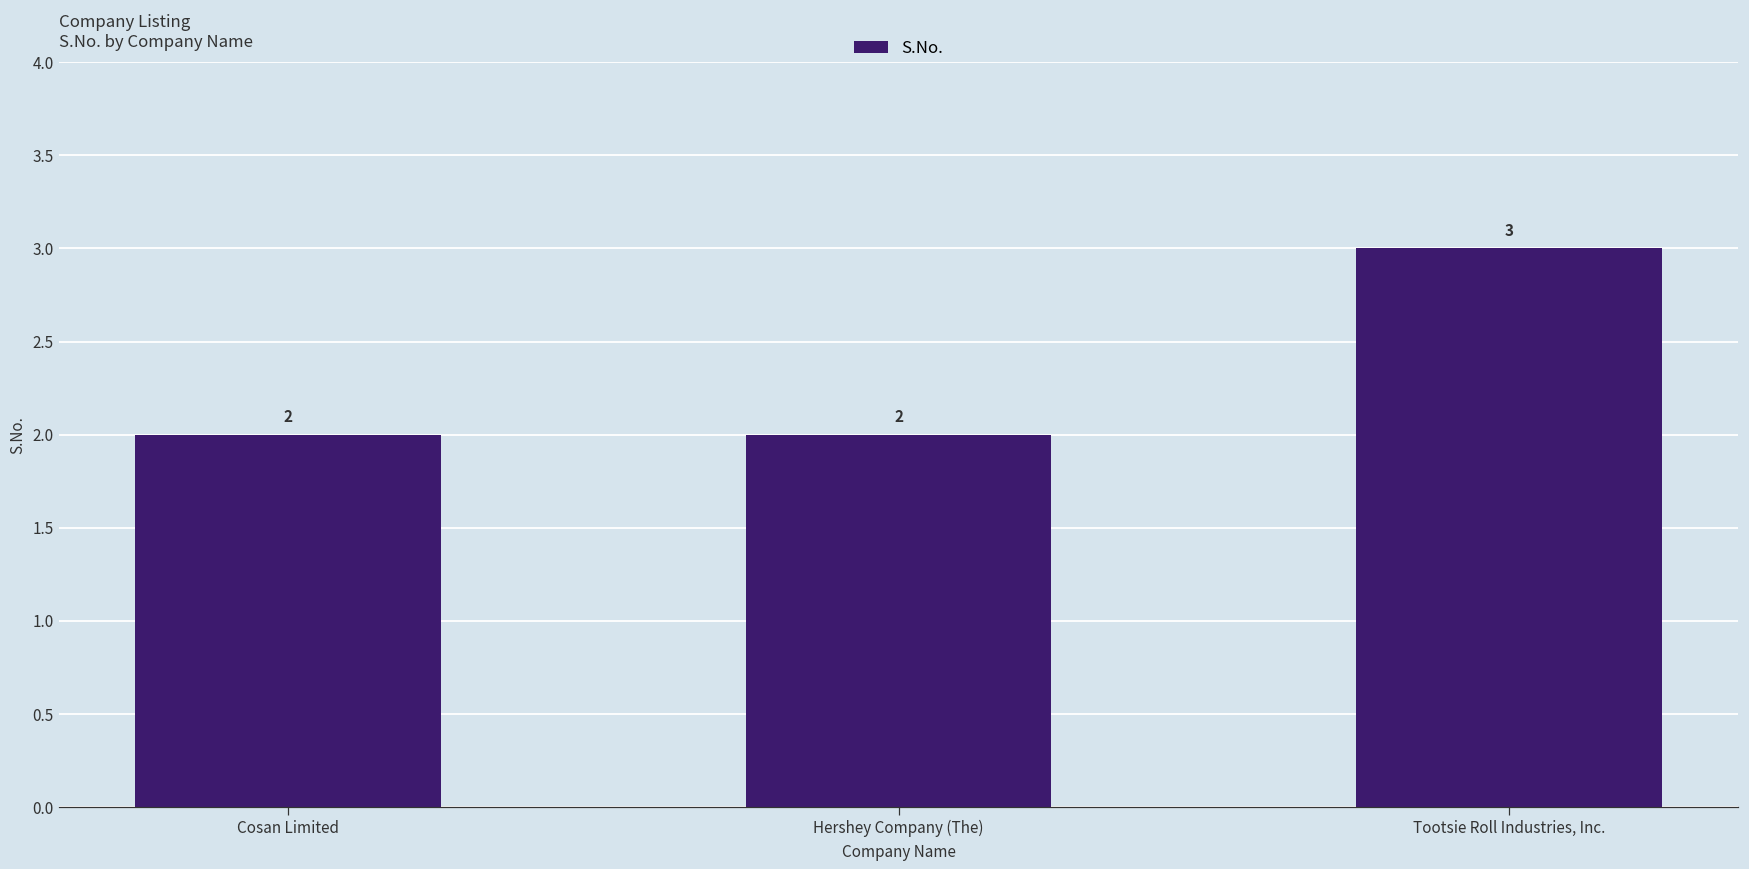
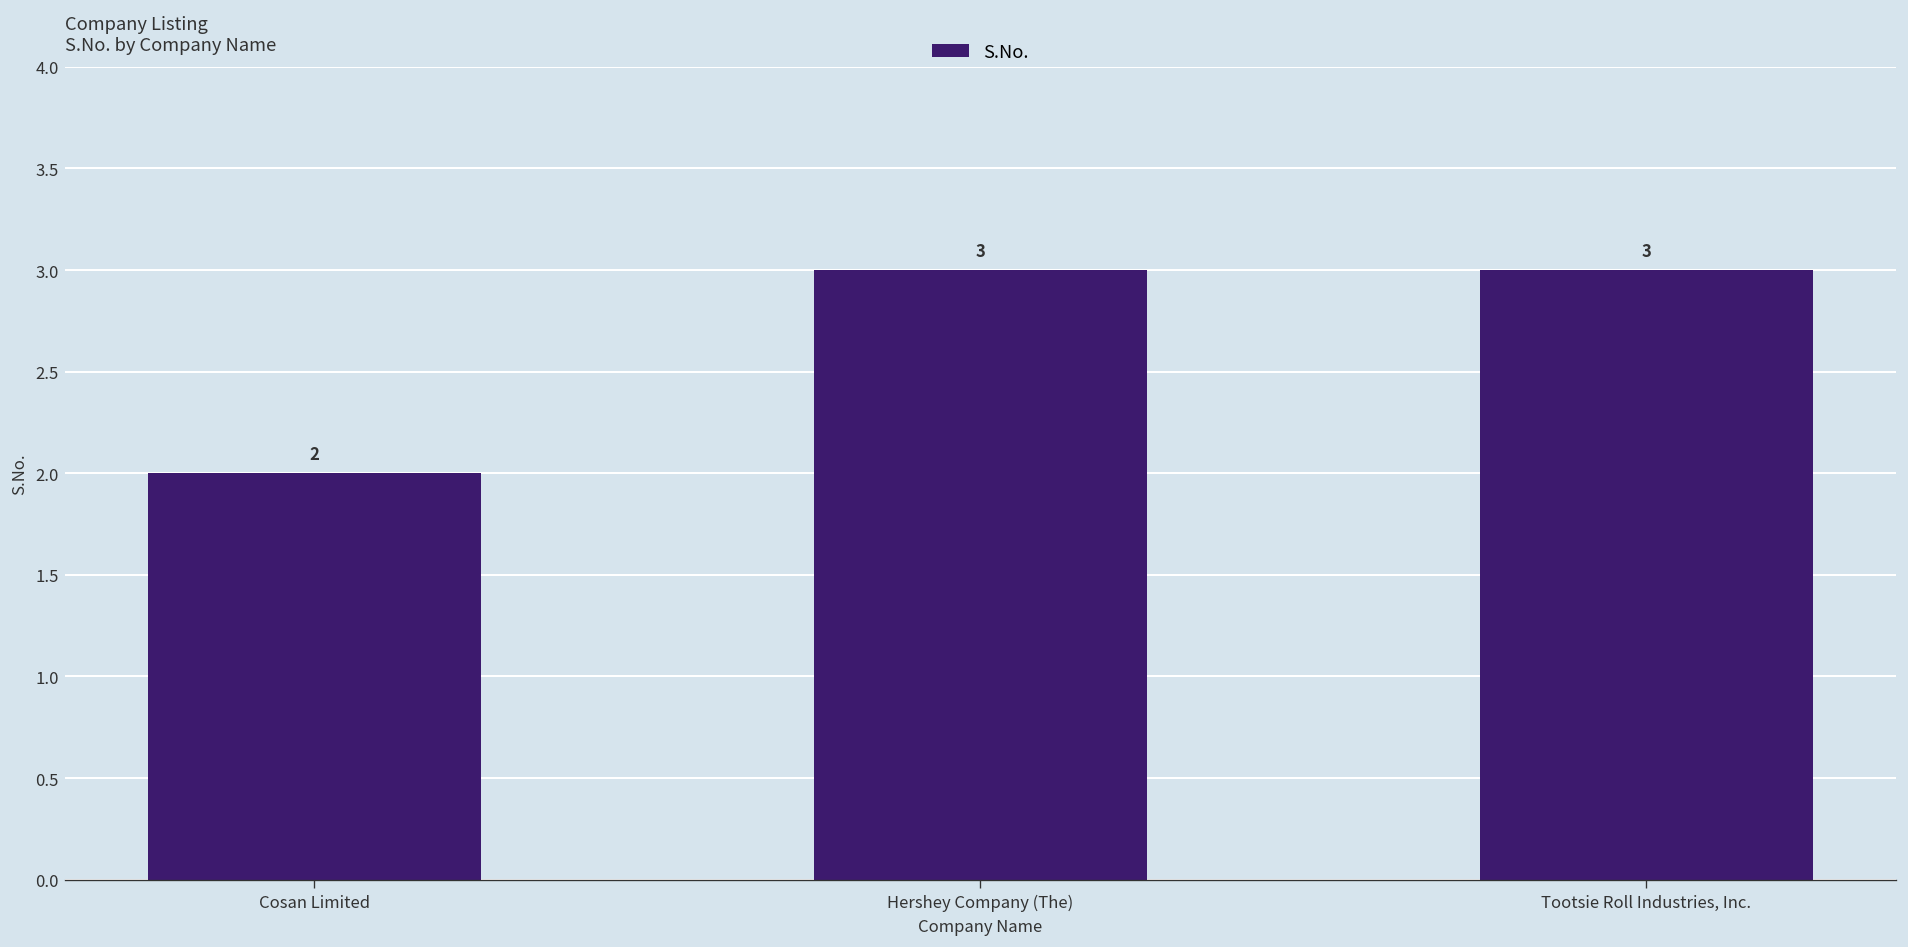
Hershey Company (The): 2 -> 3
